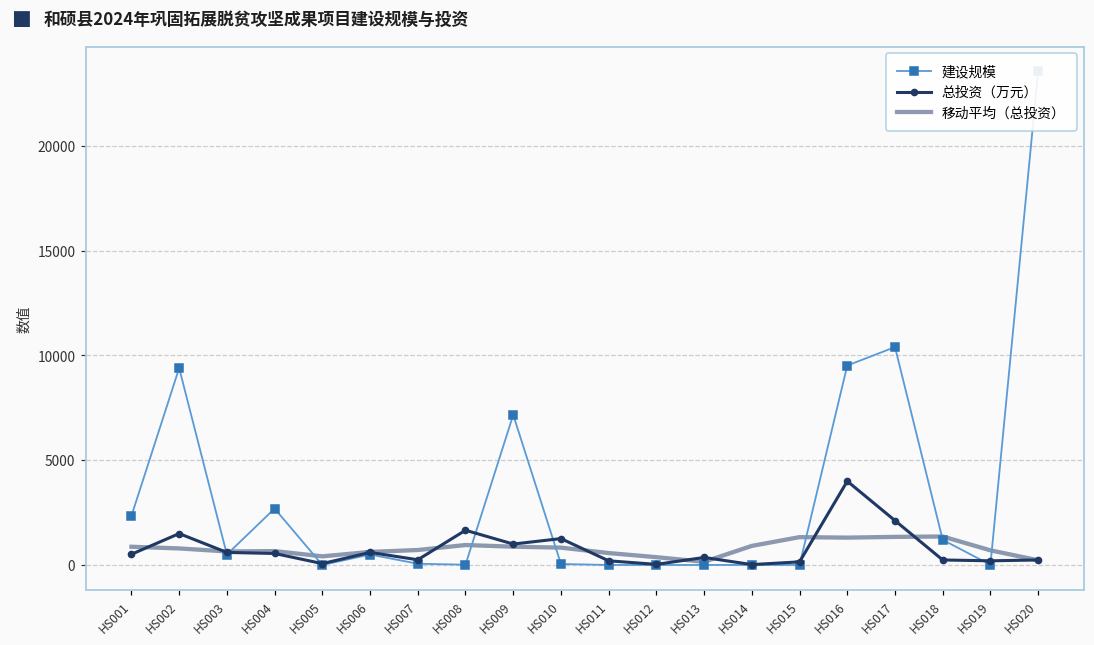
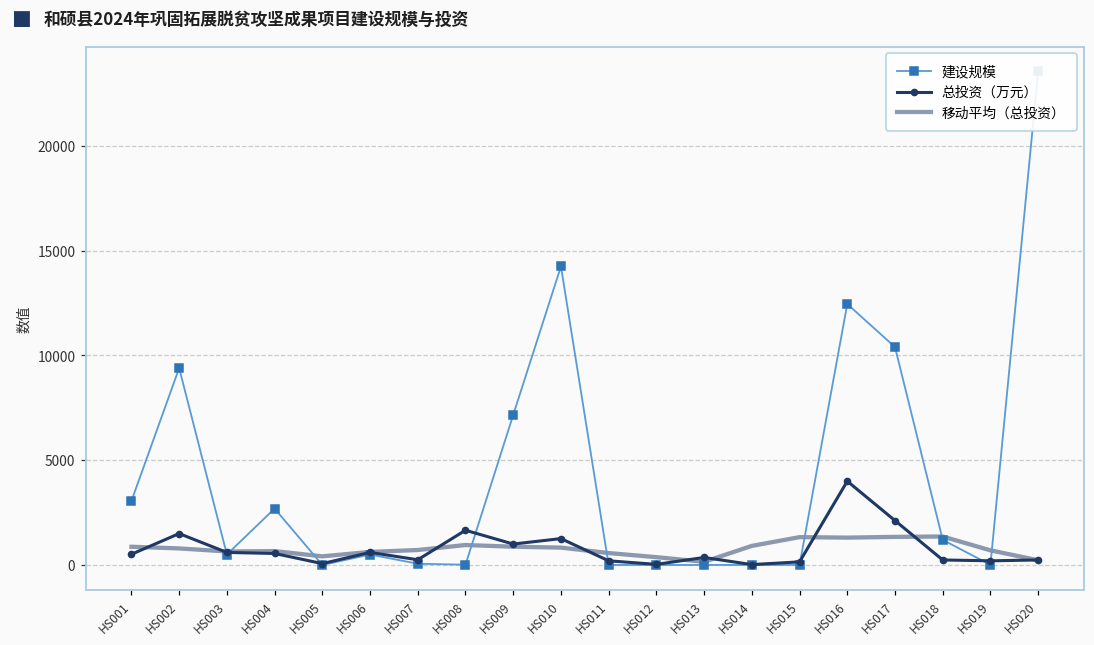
建设规模, HS001: 2300 -> 3100
建设规模, HS010: 0 -> 14300
建设规模, HS016: 9500 -> 12500
